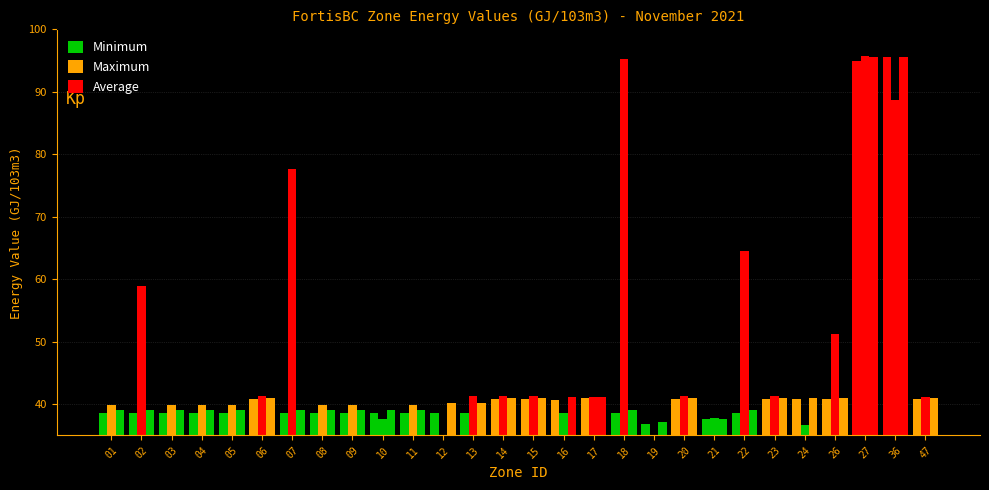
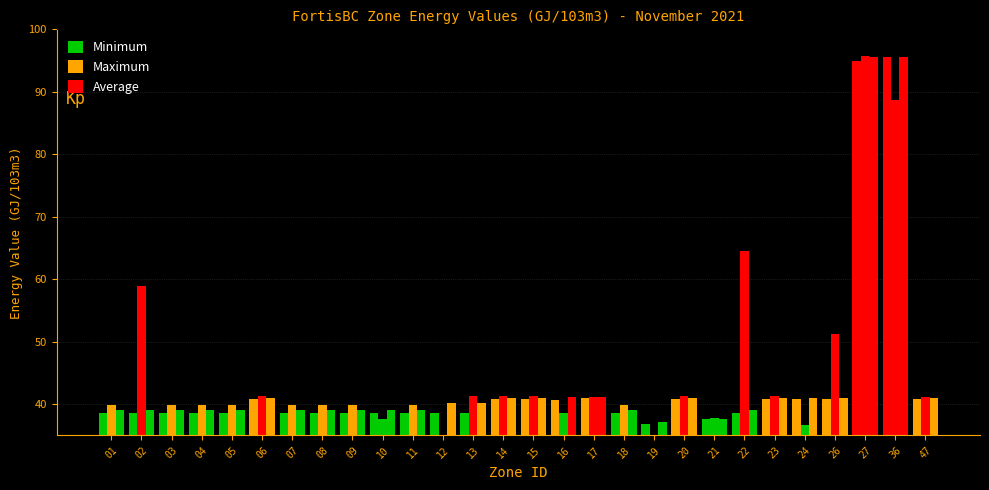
Maximum, 07: 78 -> 40
Maximum, 18: 95 -> 40
